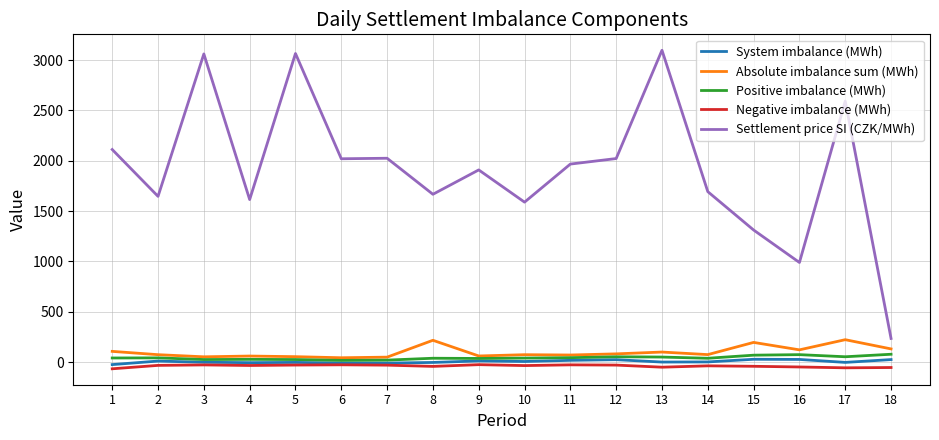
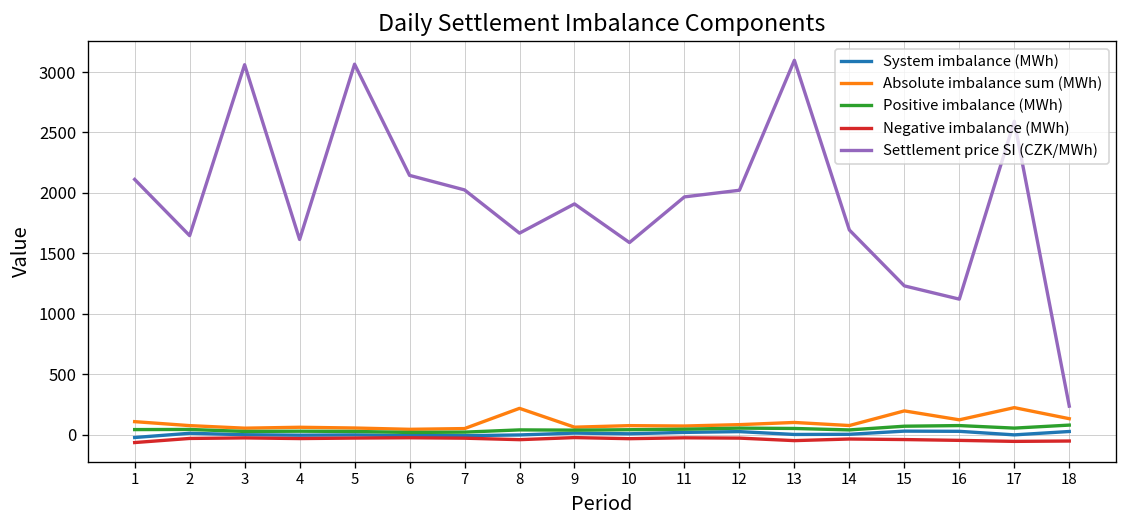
Settlement price SI (CZK/MWh), 6: 2020 -> 2150
Settlement price SI (CZK/MWh), 15: 1310 -> 1230
Settlement price SI (CZK/MWh), 16: 990 -> 1120
